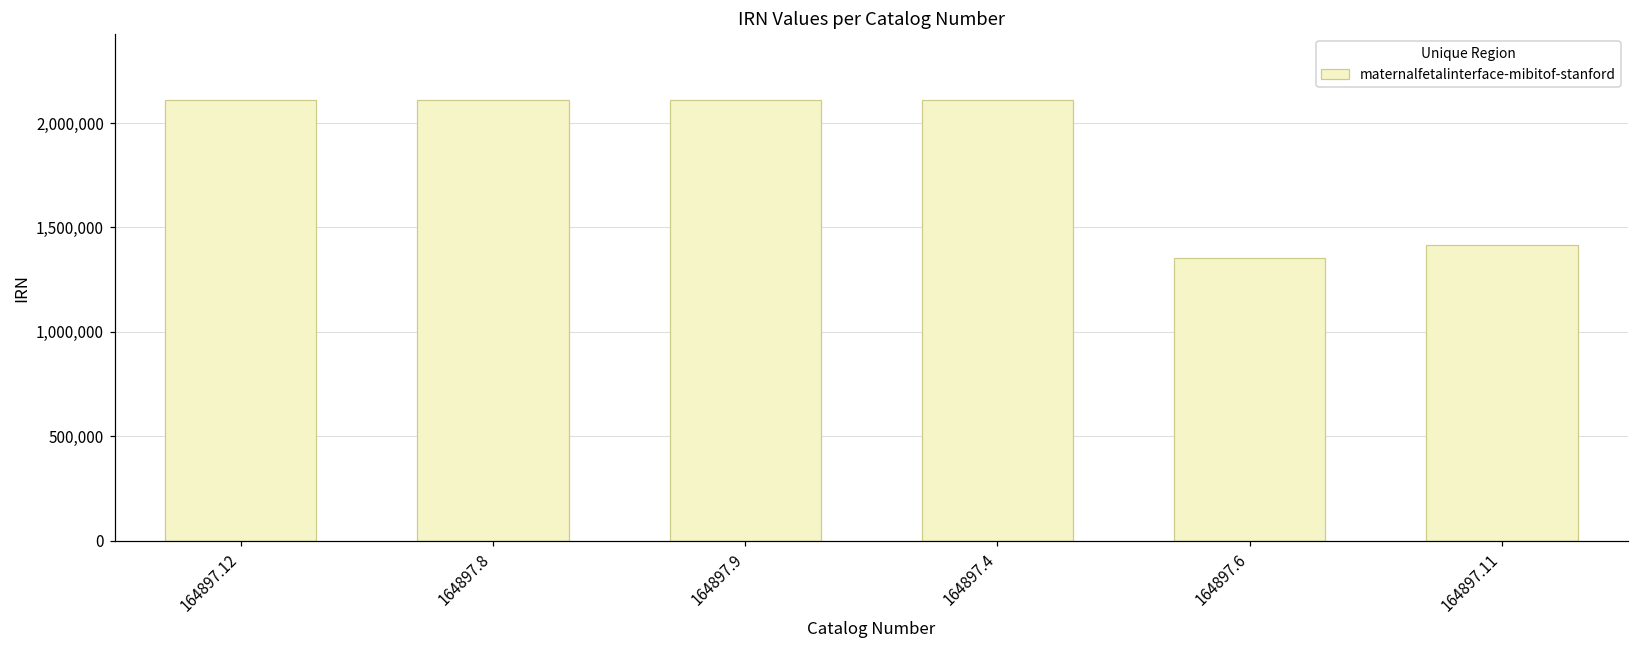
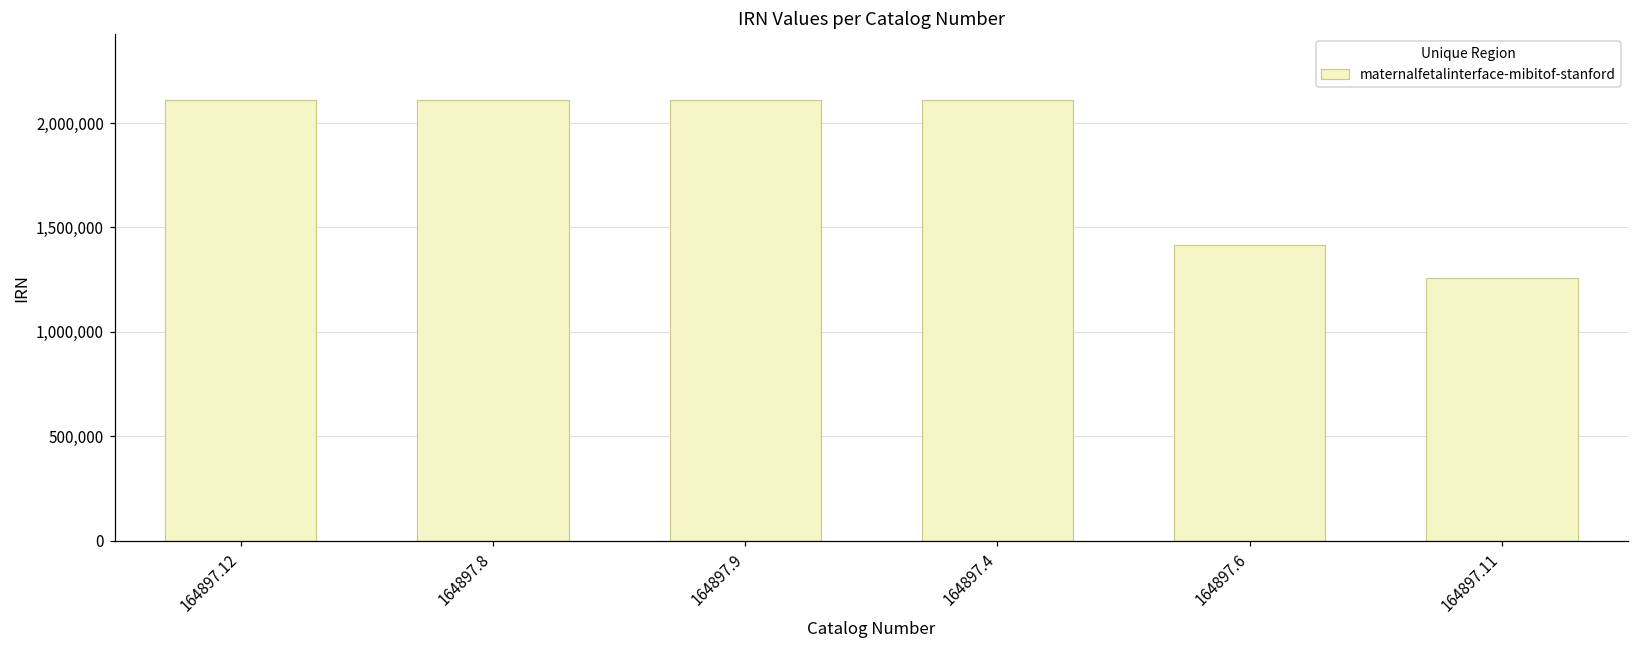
164897.6: 1,350,000 -> 1,410,000
164897.11: 1,410,000 -> 1,260,000
